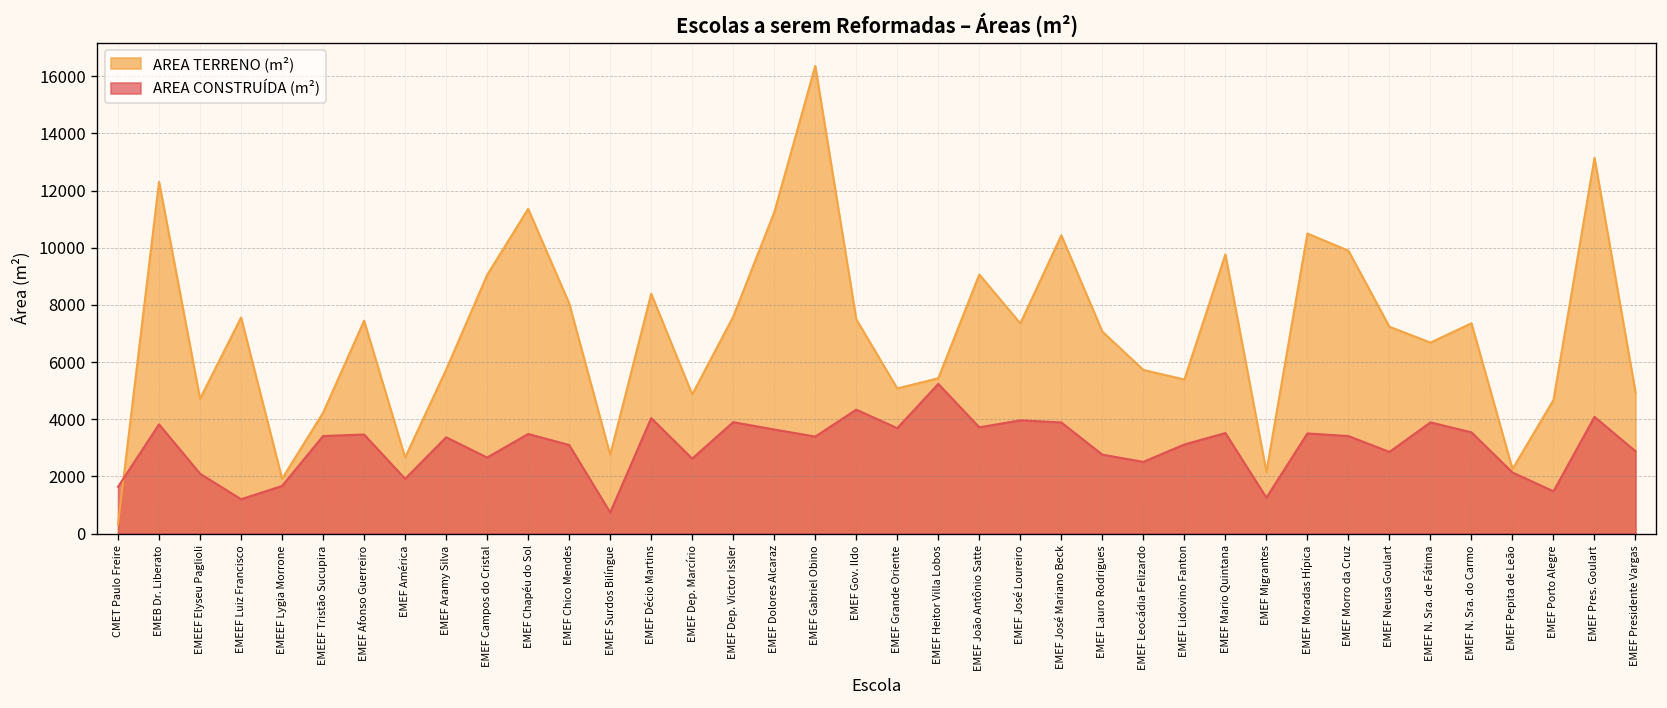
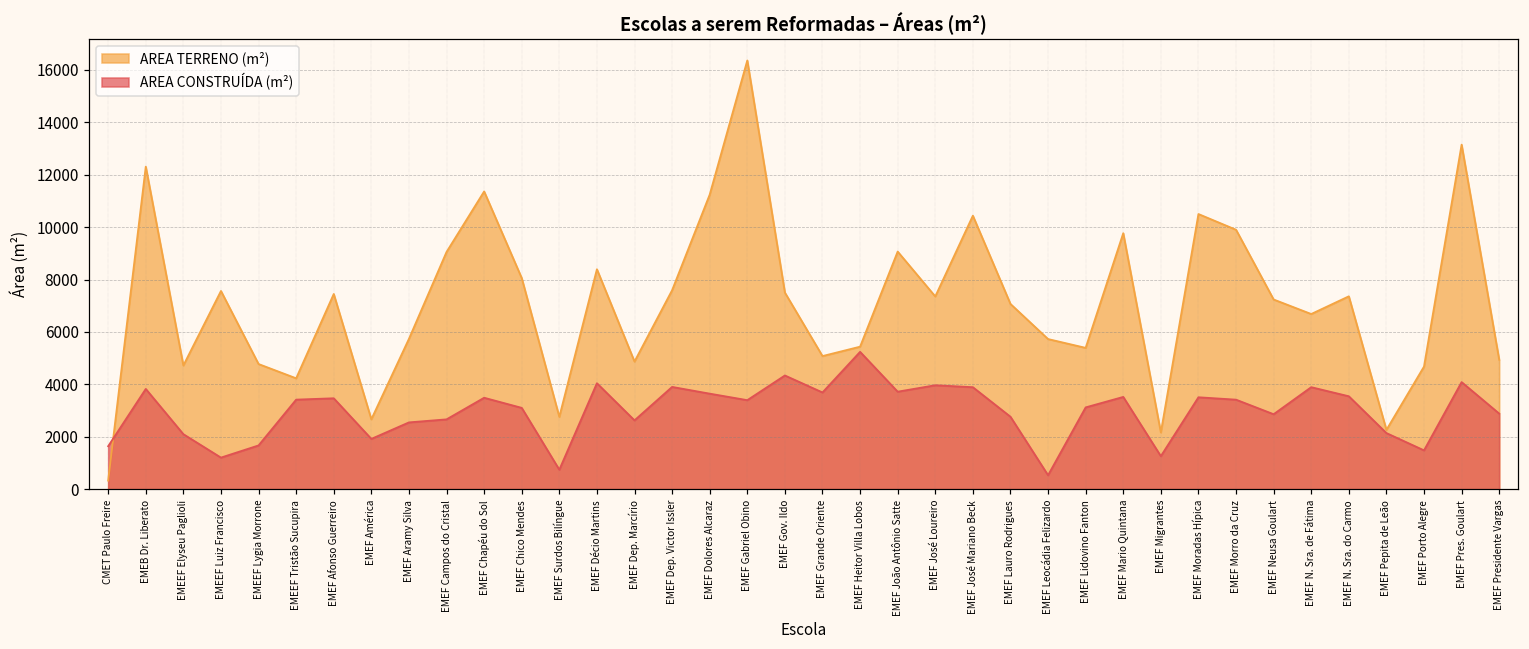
AREA TERRENO (m²), EMEEF Lygia Morrone: 1900 -> 4800
AREA CONSTRUÍDA (m²), EMEF Aramy Silva: 3400 -> 2500
AREA CONSTRUÍDA (m²), EMEF Leocádia Felizardo: 2500 -> 500
